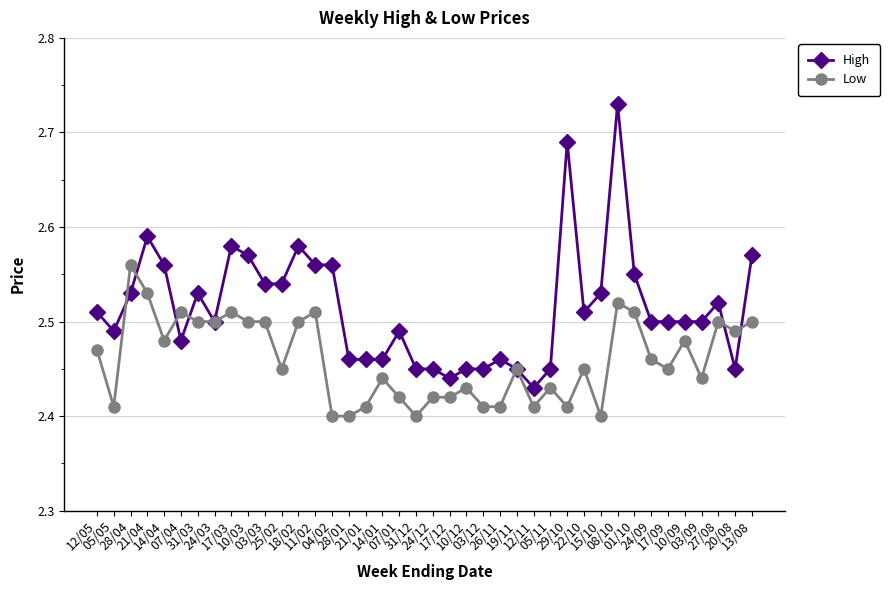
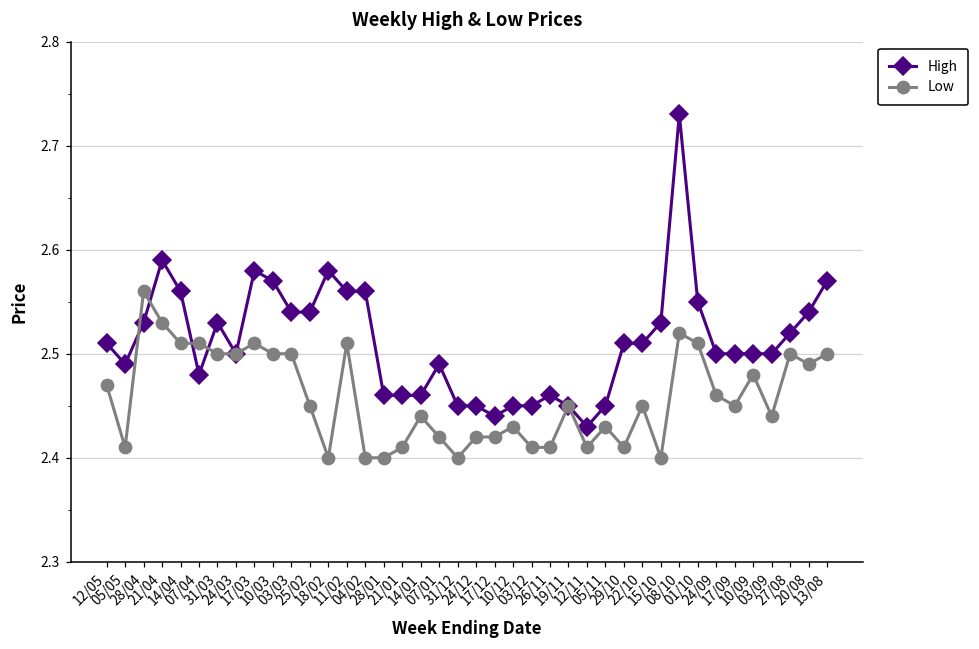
Low, 14/04: 2.48 -> 2.51
Low, 18/02: 2.5 -> 2.4
High, 29/10: 2.69 -> 2.51
High, 20/08: 2.45 -> 2.54
